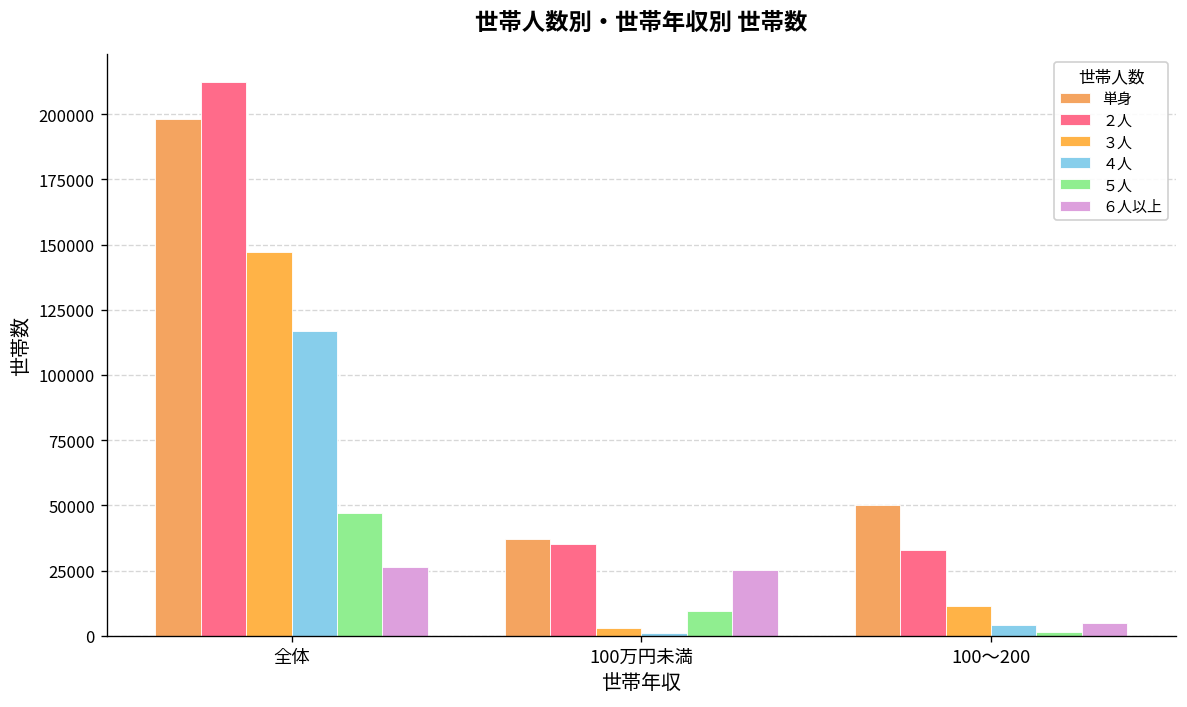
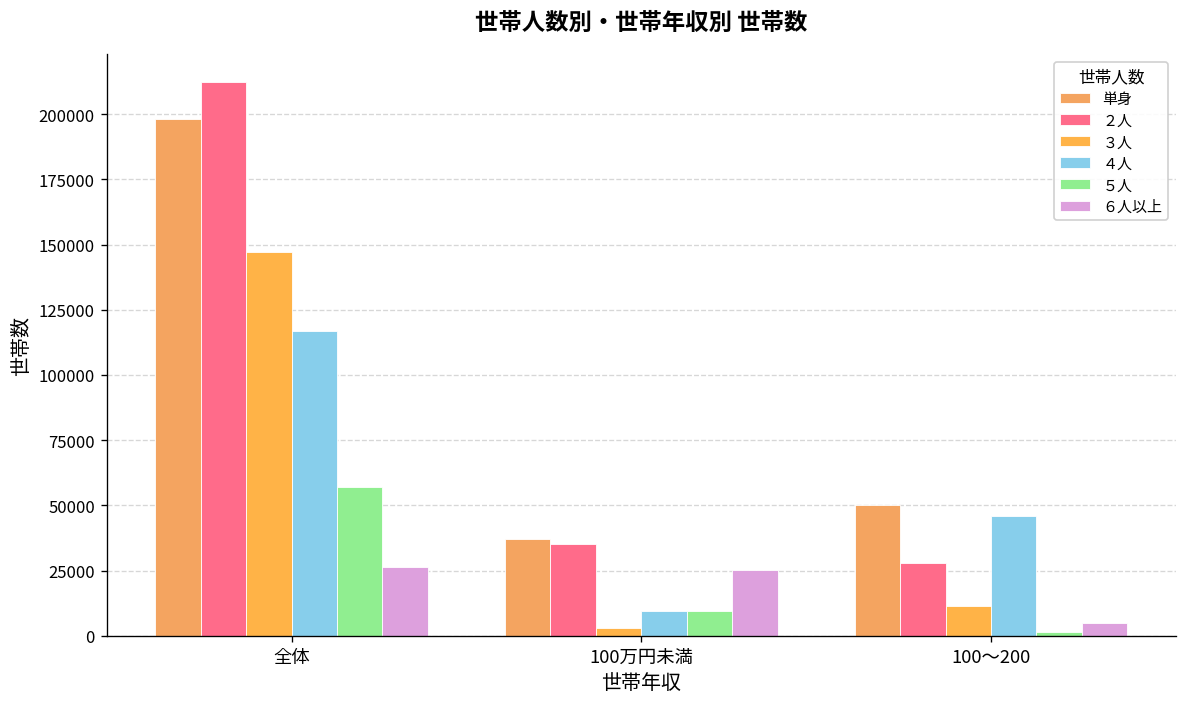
５人, 全体: 47000 -> 57000
４人, 100万円未満: 1000 -> 9000
２人, 100～200: 33000 -> 28000
４人, 100～200: 4000 -> 46000
